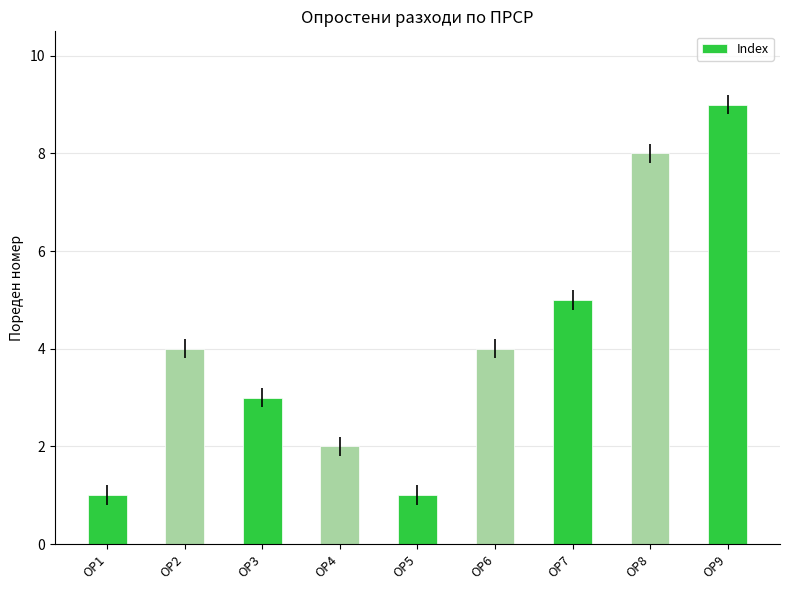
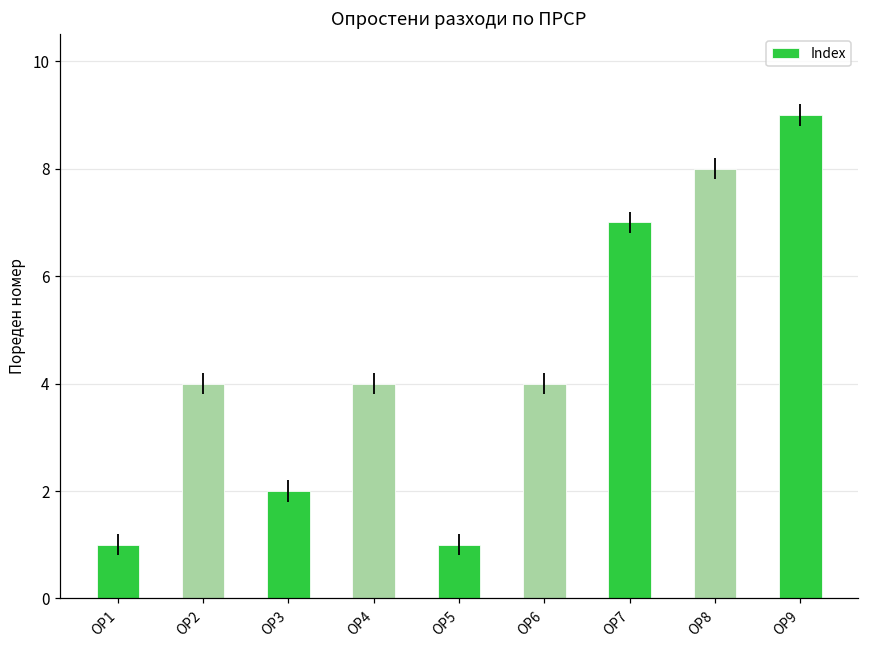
ОР3: 3 -> 2
ОР4: 2 -> 4
ОР7: 5 -> 7
